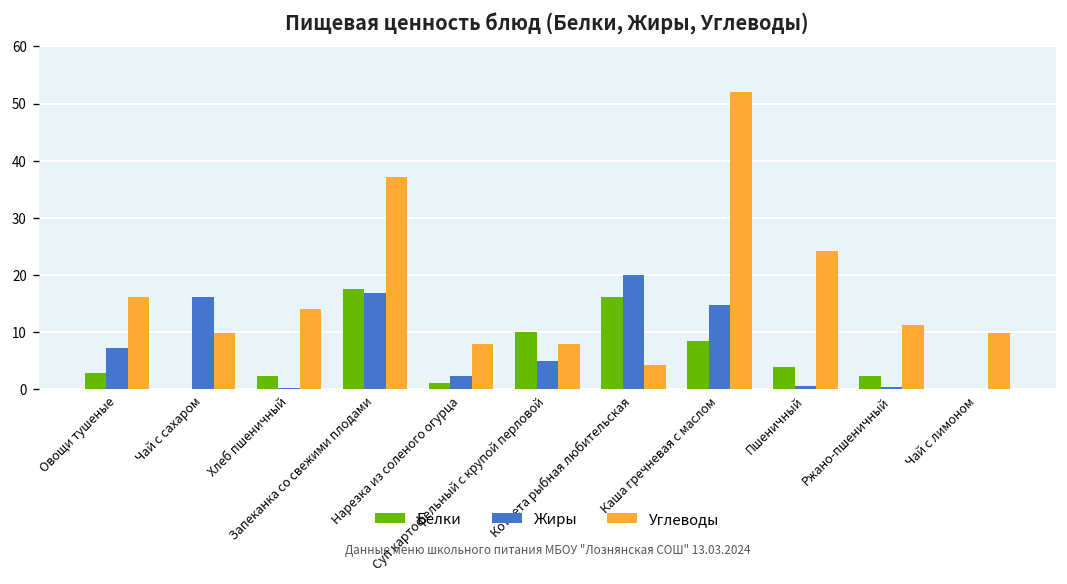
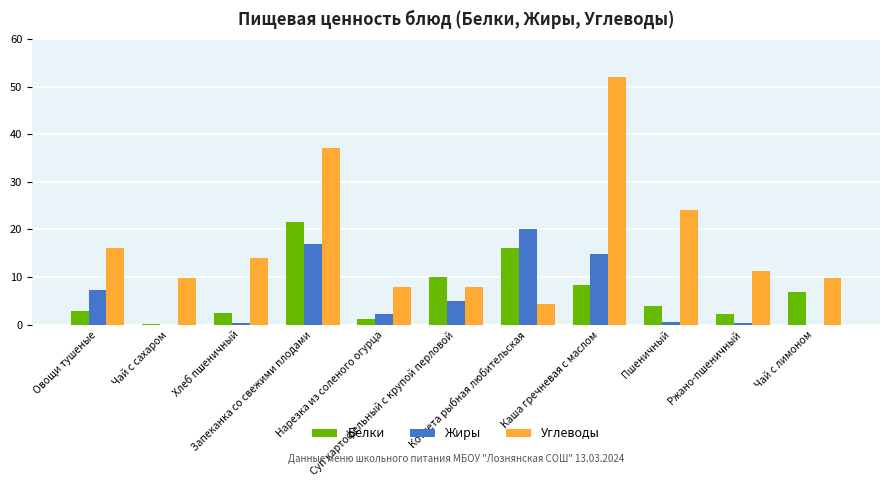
Жиры, Чай с сахаром: 16 -> 0
Белки, Запеканка со свежими плодами: 18 -> 21
Белки, Чай с лимоном: 0 -> 7
